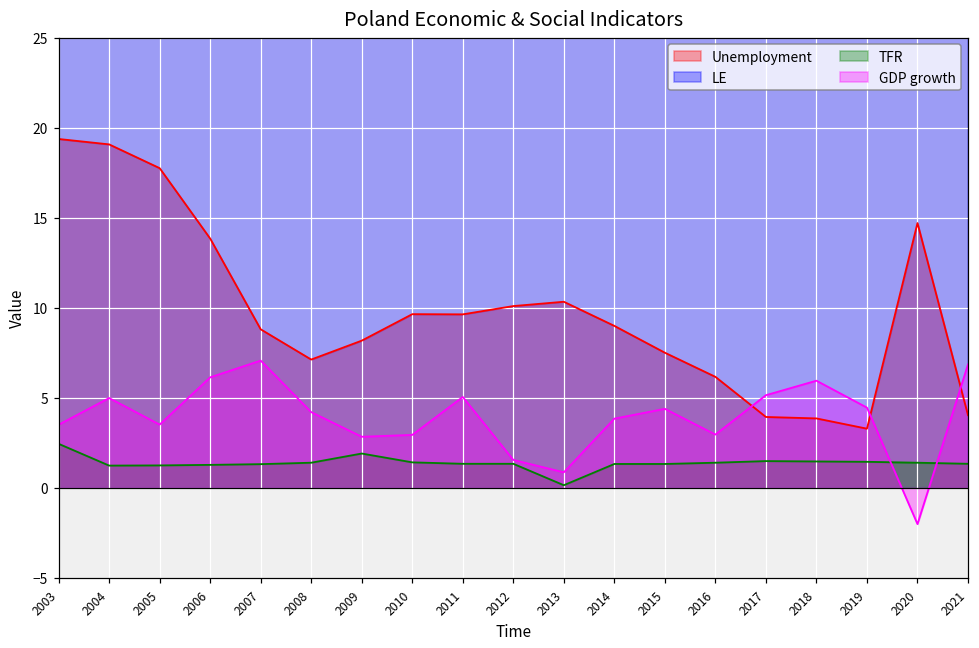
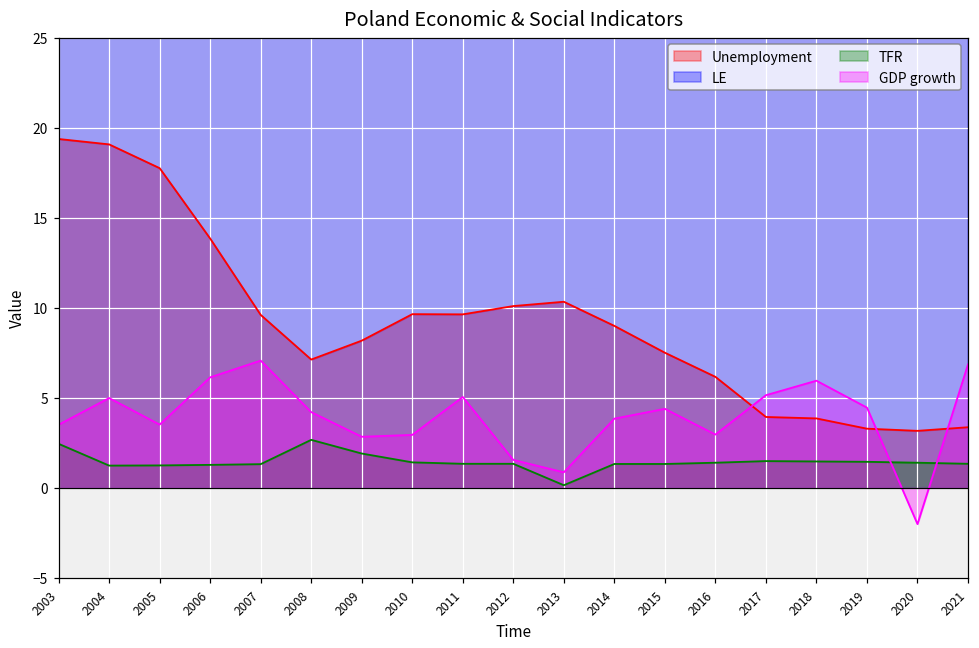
Unemployment, 2007: 8.8 -> 9.6
TFR, 2008: 1.4 -> 2.7
Unemployment, 2020: 14.7 -> 3.2
Unemployment, 2021: 4.0 -> 3.4
